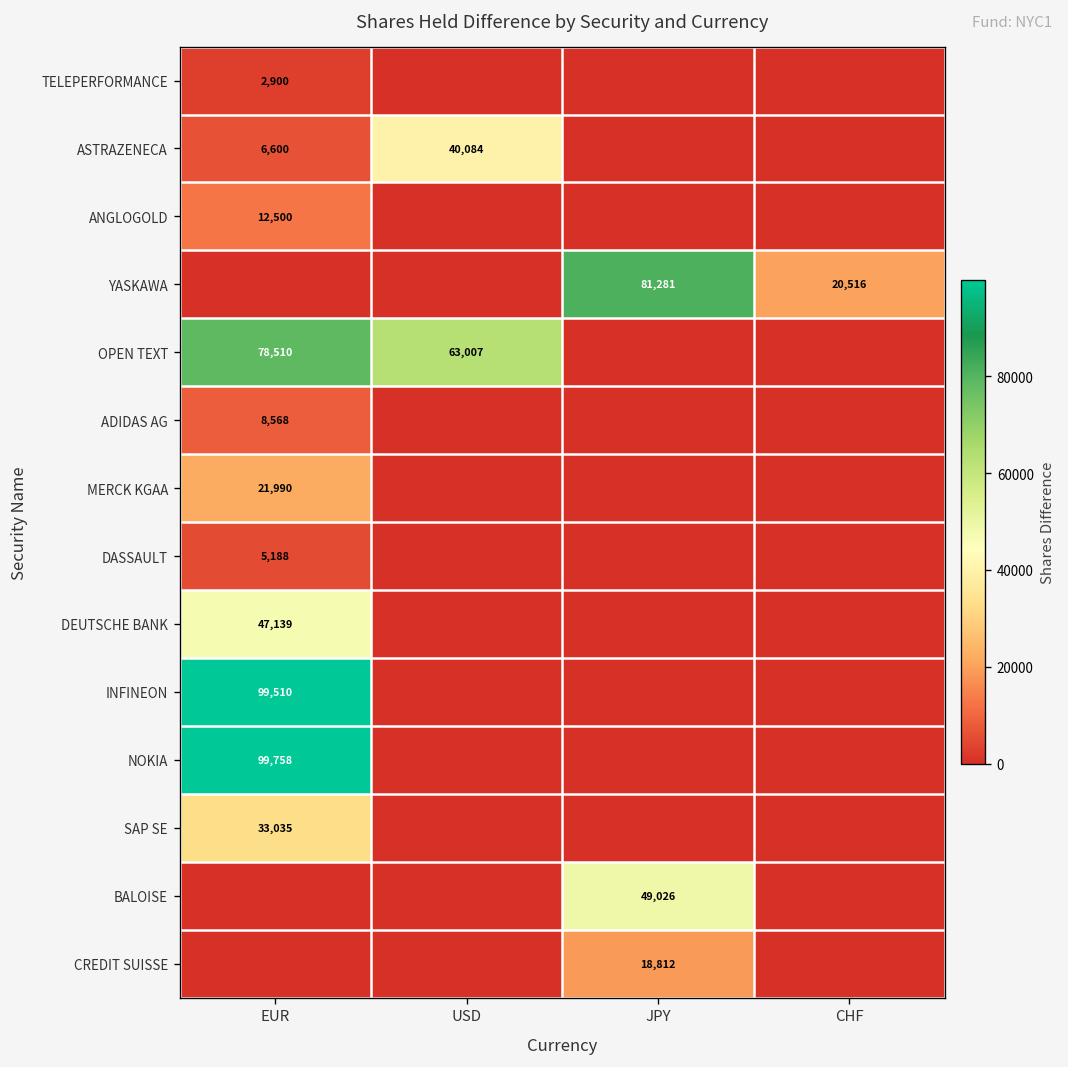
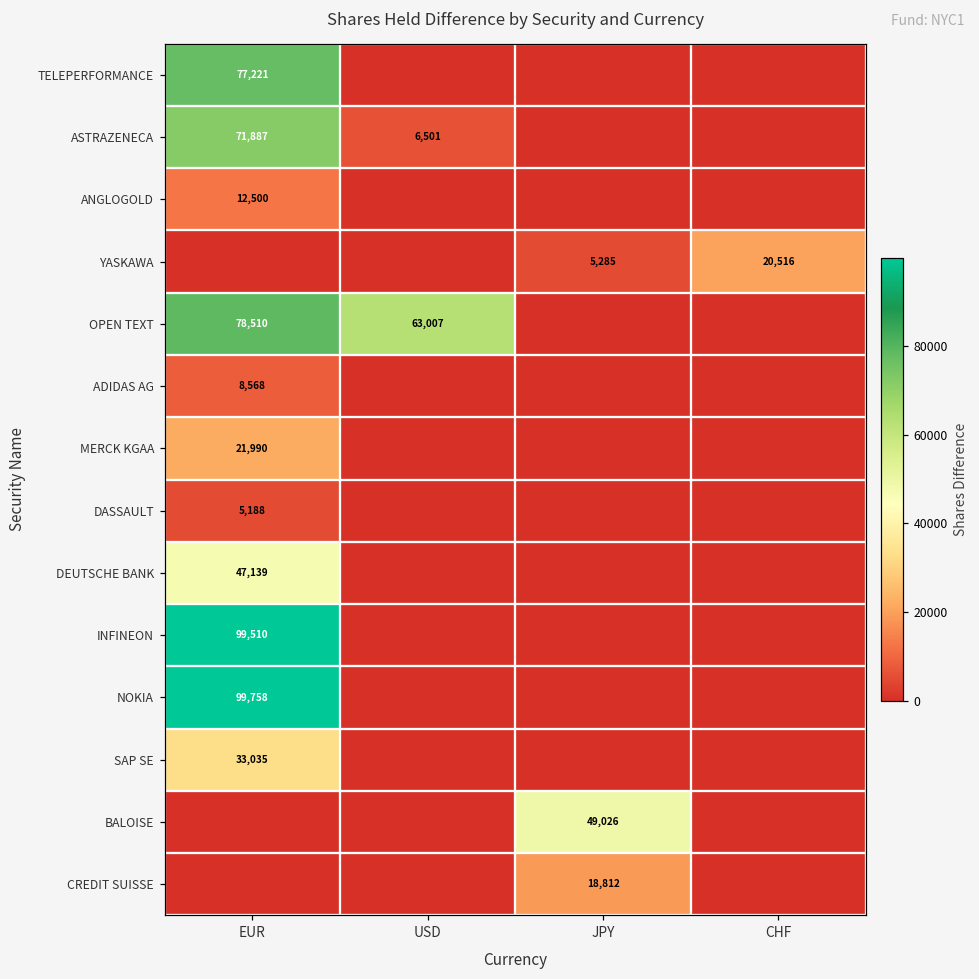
TELEPERFORMANCE, EUR: 2,900 -> 77,221
ASTRAZENECA, EUR: 6,600 -> 71,887
ASTRAZENECA, USD: 40,084 -> 6,501
YASKAWA, JPY: 81,281 -> 5,285
